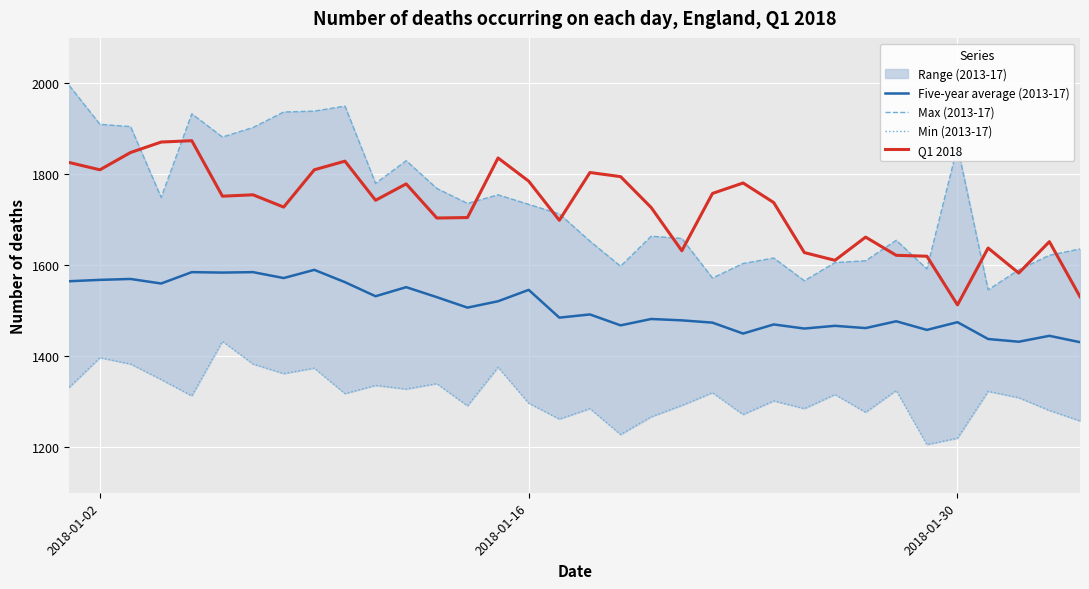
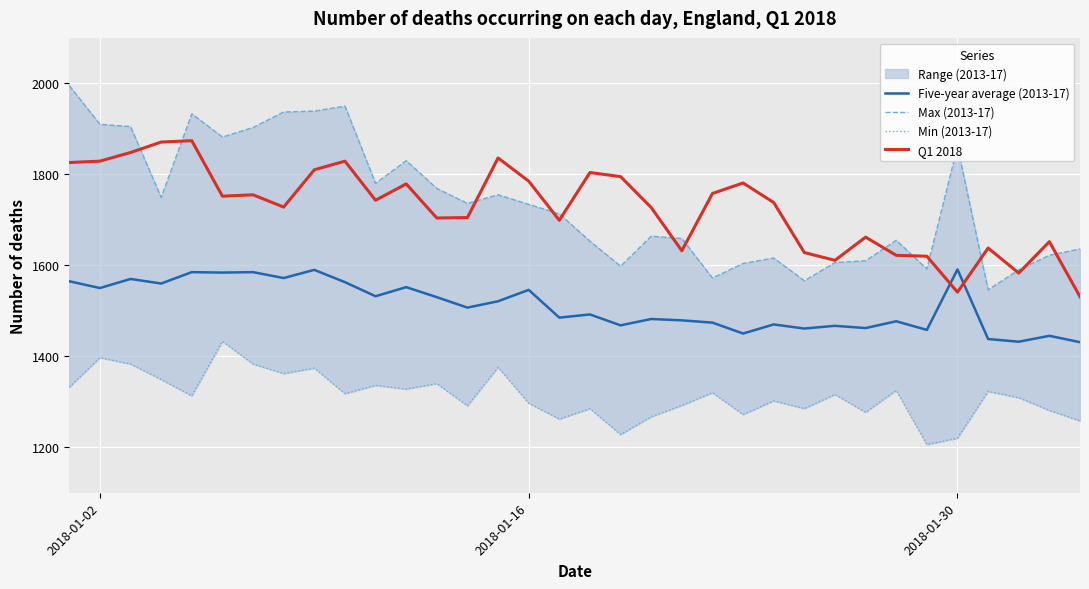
Five-year average (2013-17), 2018-01-02: 1570 -> 1550
Q1 2018, 2018-01-02: 1810 -> 1830
Five-year average (2013-17), 2018-01-30: 1480 -> 1590
Q1 2018, 2018-01-30: 1510 -> 1540
